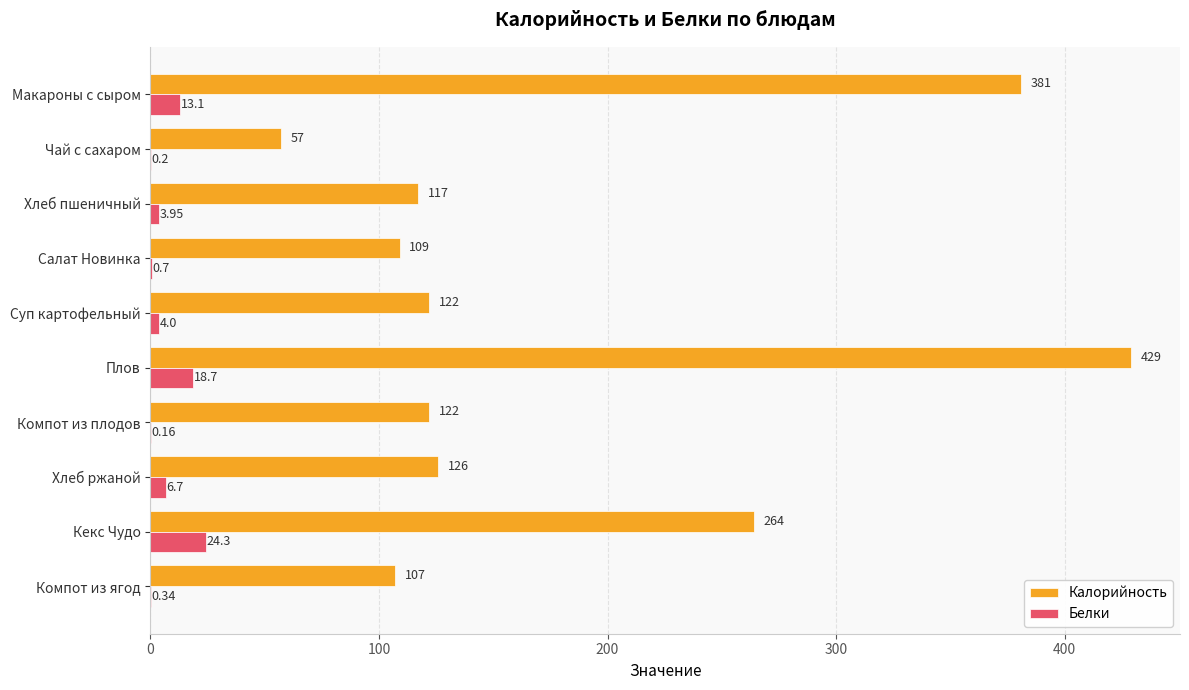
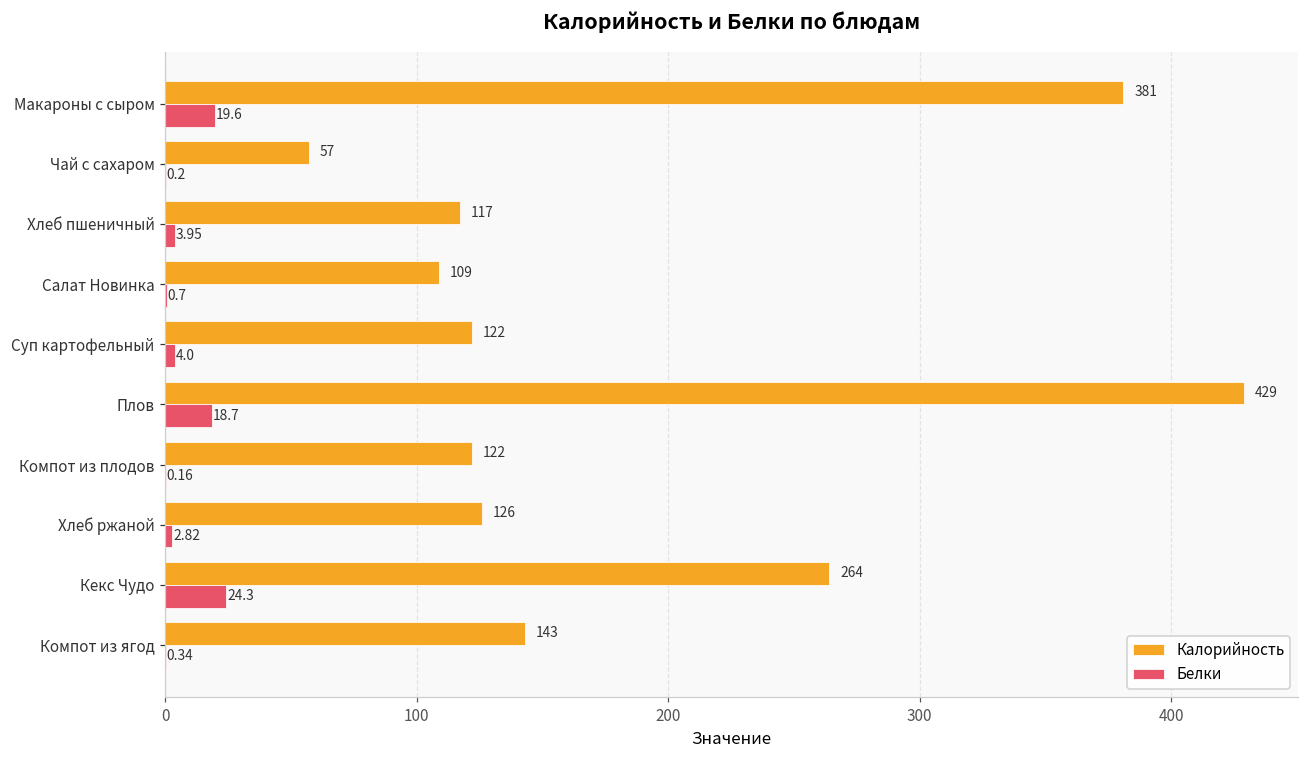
Белки, Макароны с сыром: 13.1 -> 19.6
Белки, Хлеб ржаной: 6.7 -> 2.82
Калорийность, Компот из ягод: 107 -> 143
